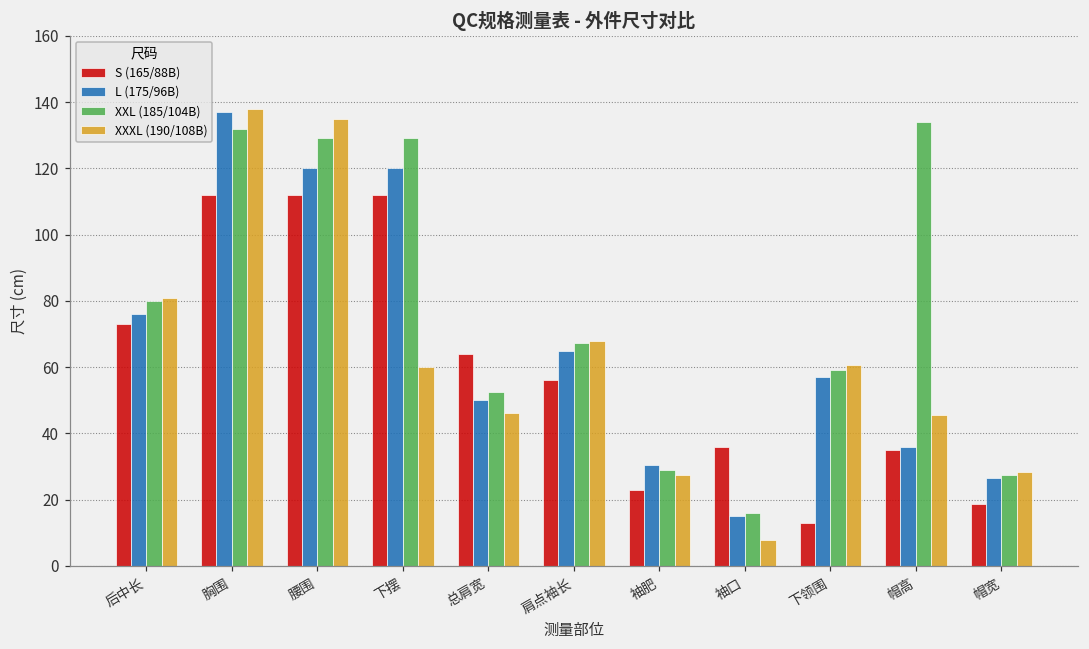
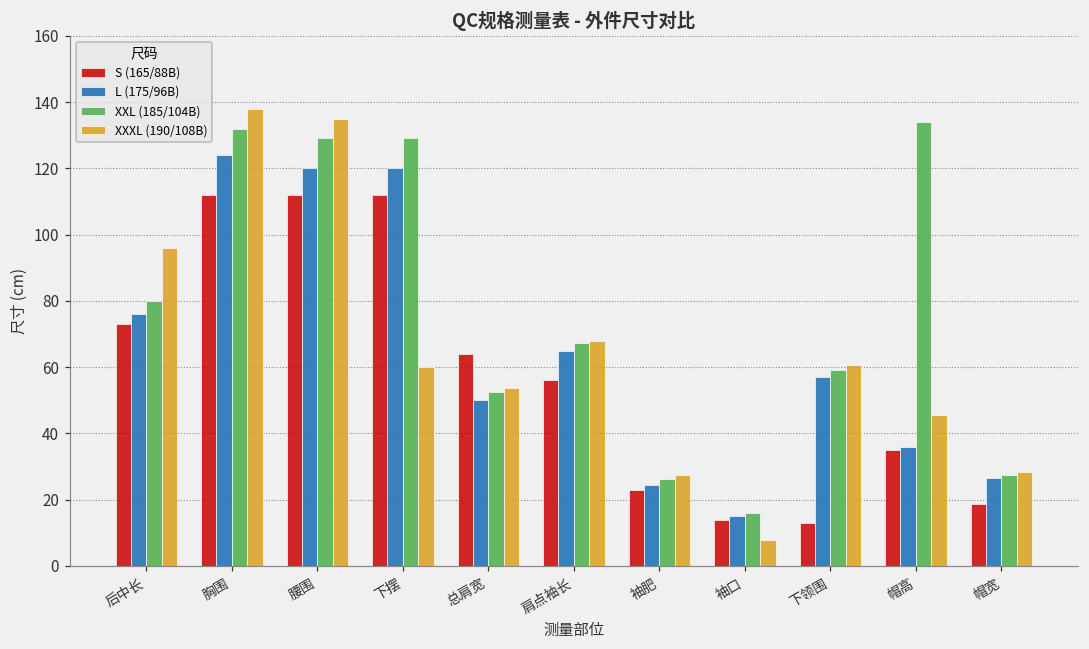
XXXL (190/108B), 后中长: 81 -> 96
L (175/96B), 胸围: 137 -> 124
XXXL (190/108B), 总肩宽: 46 -> 54
L (175/96B), 袖肥: 31 -> 25
XXL (185/104B), 袖肥: 29 -> 26
S (165/88B), 袖口: 36 -> 14
